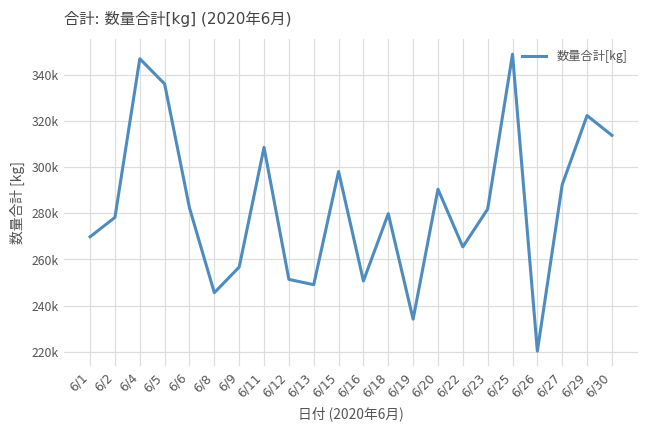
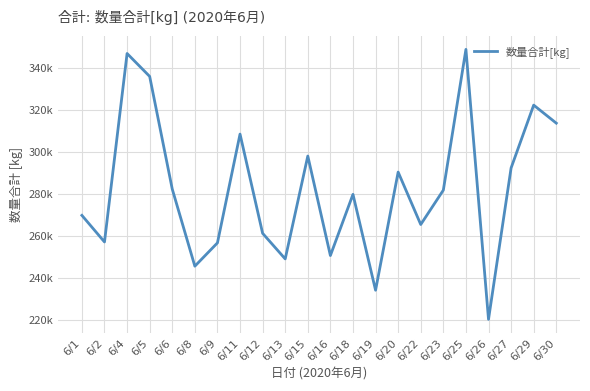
6/2: 278000 -> 257000
6/12: 251000 -> 261000
